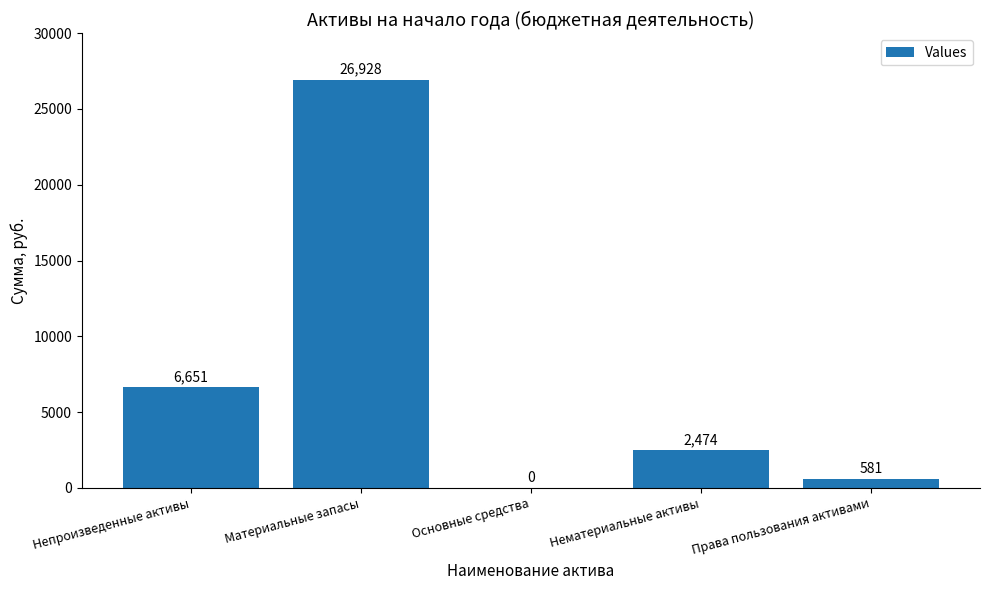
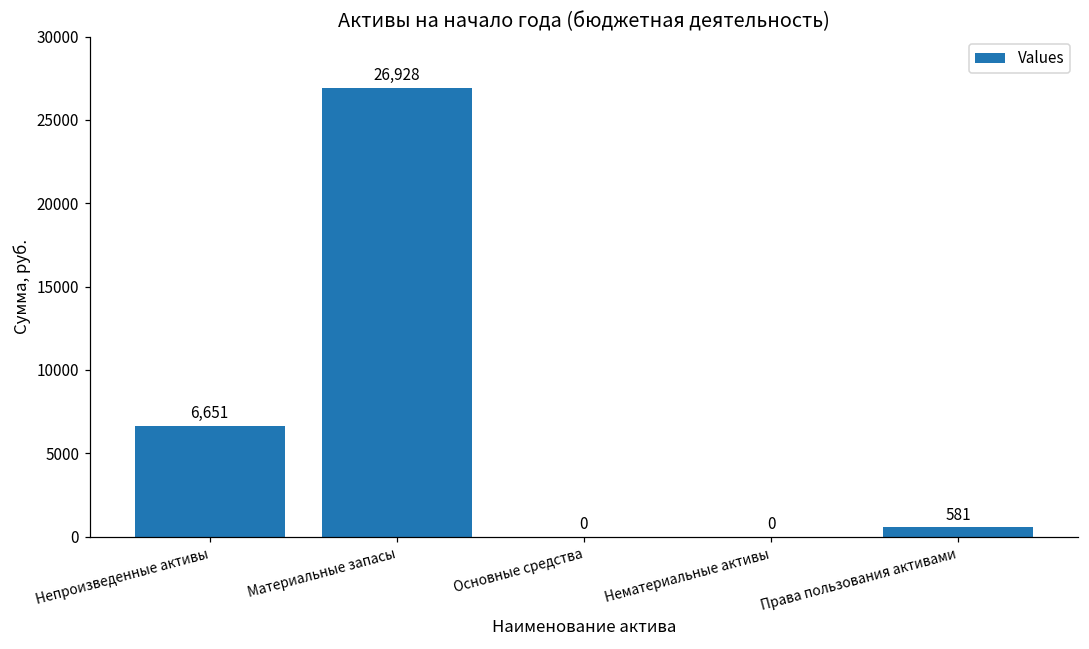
Нематериальные активы: 2,474 -> 0
